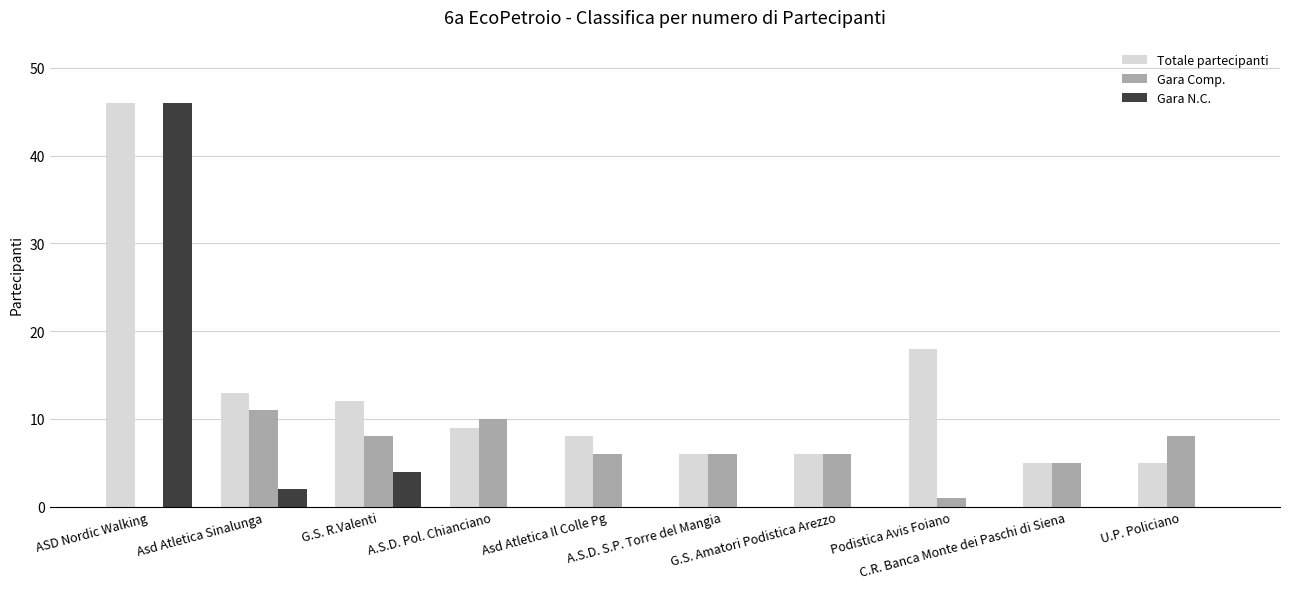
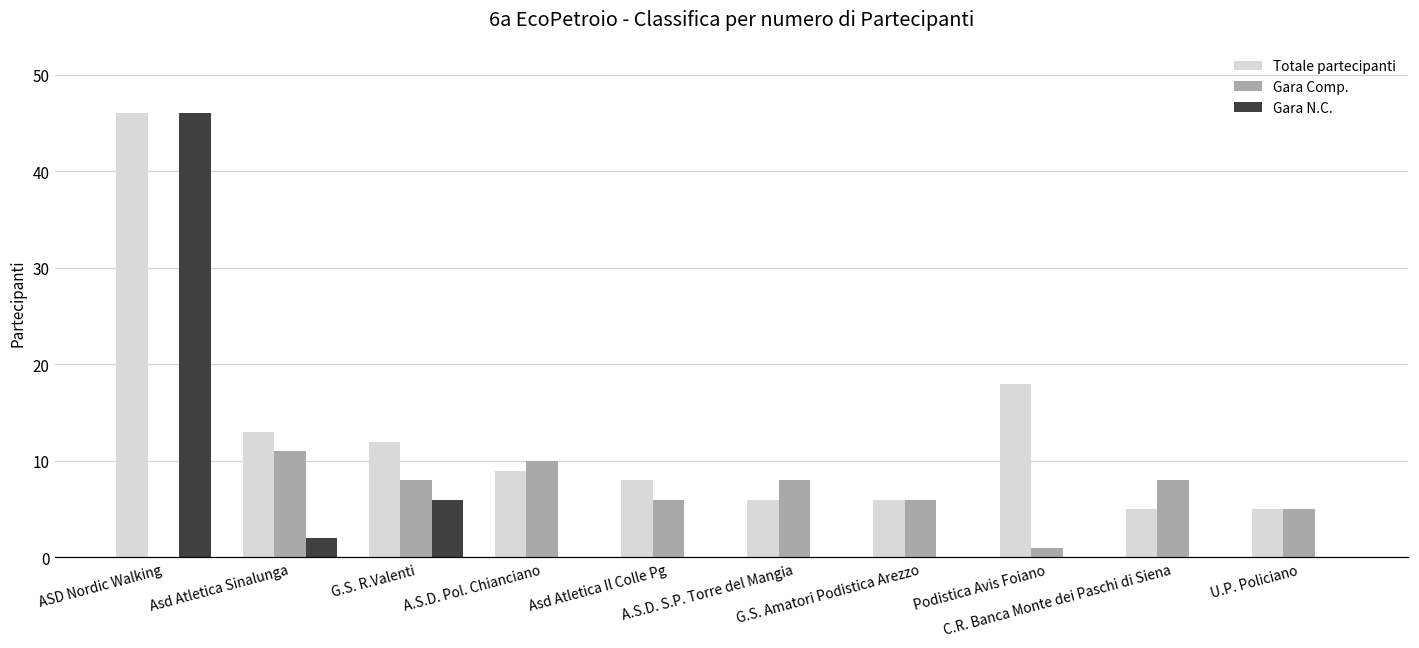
Gara N.C., G.S. R.Valenti: 4 -> 6
Gara Comp., A.S.D. S.P. Torre del Mangia: 6 -> 8
Gara Comp., C.R. Banca Monte dei Paschi di Siena: 5 -> 8
Gara Comp., U.P. Policiano: 8 -> 5
